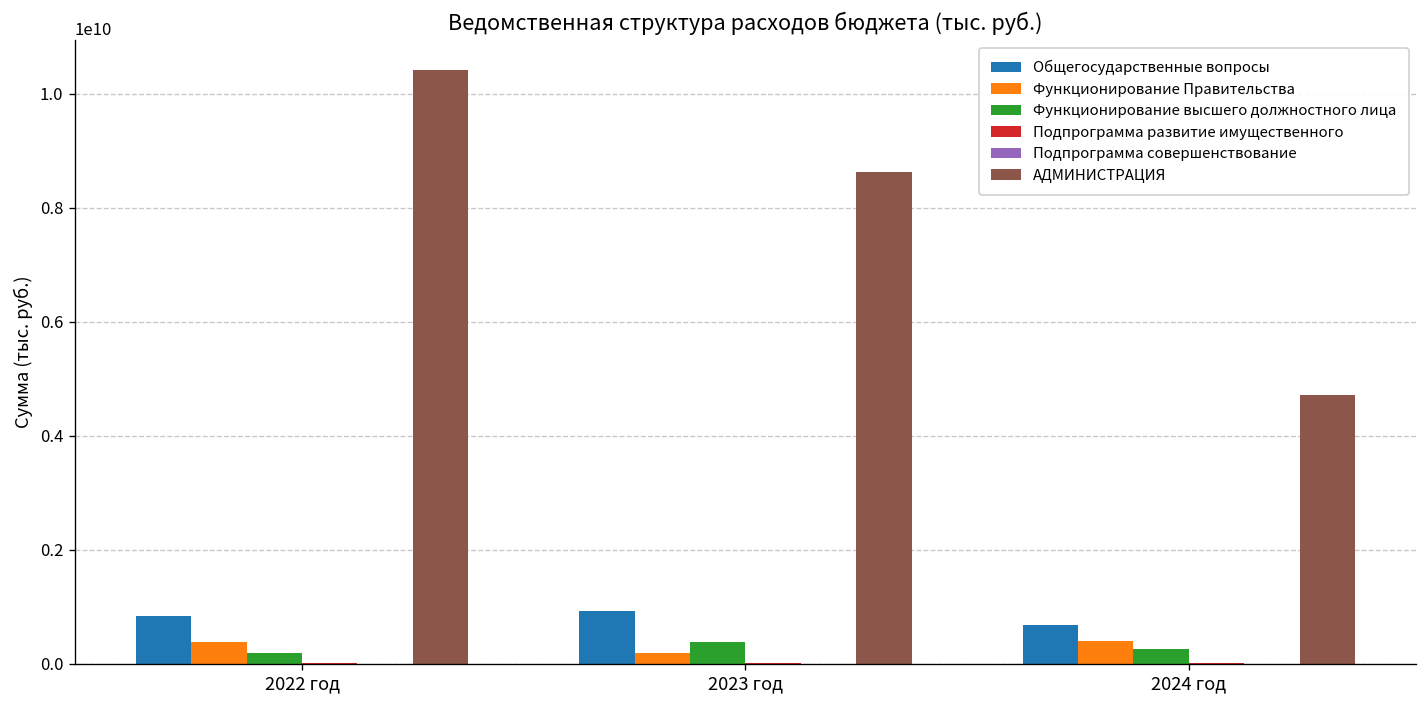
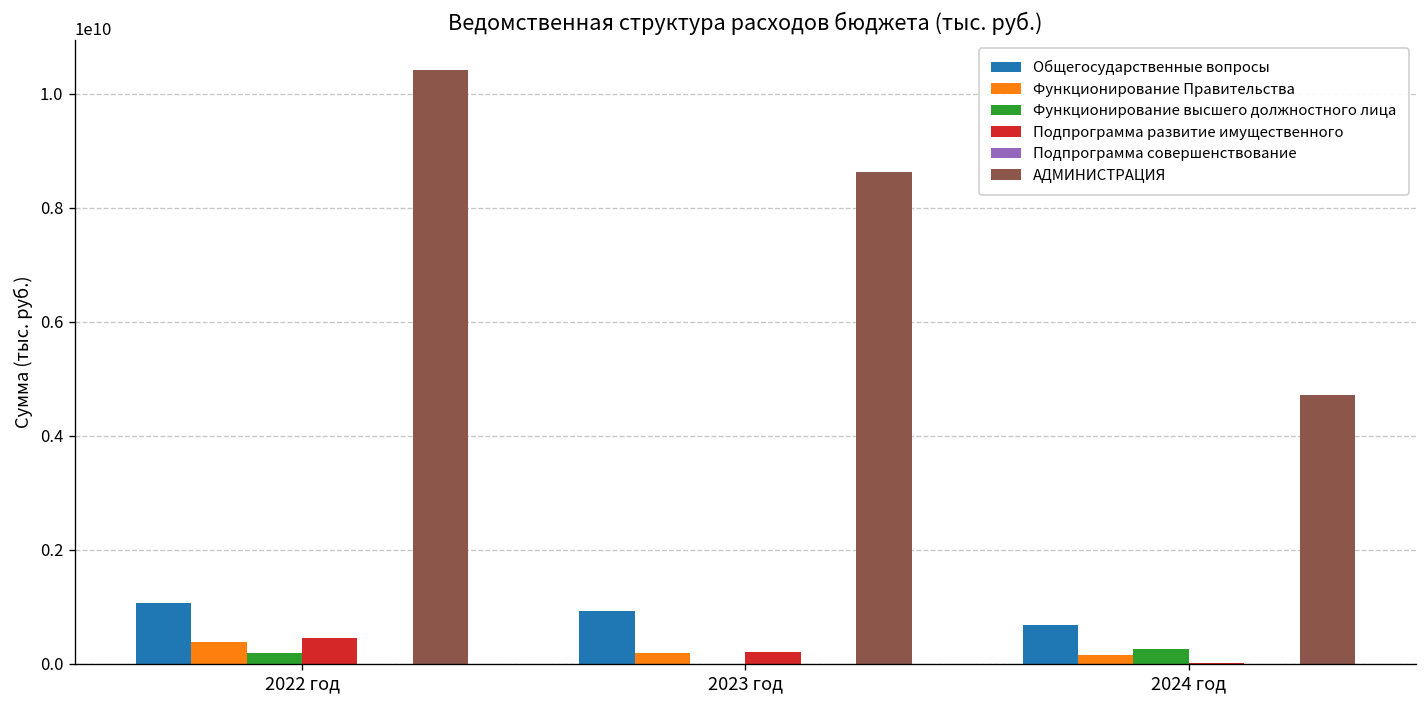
Общегосударственные вопросы, 2022 год: 800000000 -> 1100000000
Подпрограмма развитие имущественного, 2022 год: 0 -> 400000000
Функционирование высшего должностного лица, 2023 год: 400000000 -> 0
Подпрограмма развитие имущественного, 2023 год: 0 -> 200000000
Функционирование Правительства, 2024 год: 400000000 -> 200000000
